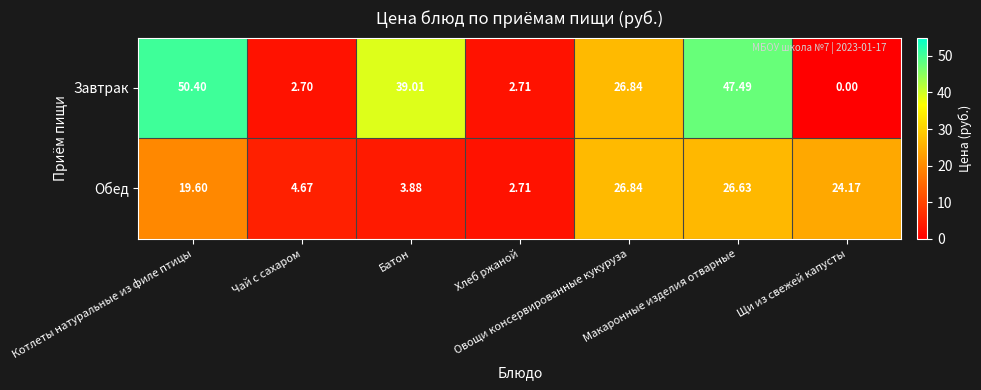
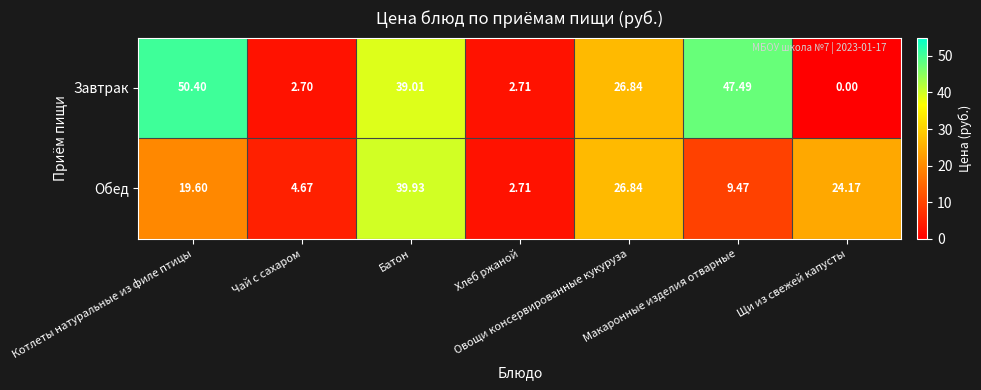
Обед, Батон: 3.88 -> 39.93
Обед, Макаронные изделия отварные: 26.63 -> 9.47
